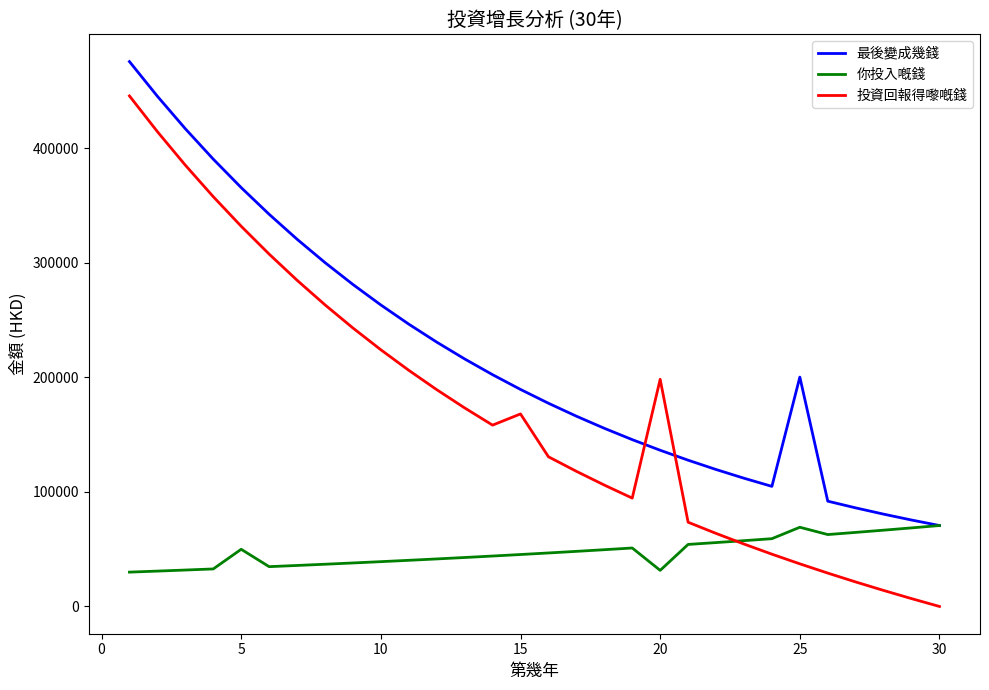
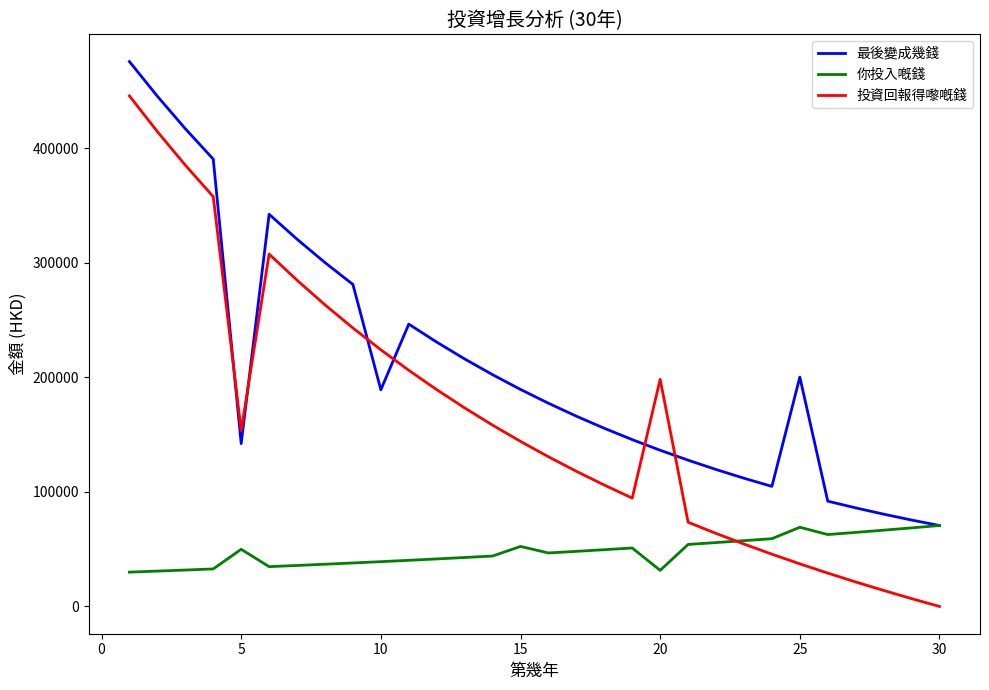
最後變成幾錢, 5: 366000 -> 142000
投資回報得嚟嘅錢, 5: 332000 -> 154000
最後變成幾錢, 10: 263000 -> 189000
你投入嘅錢, 15: 45000 -> 52000
投資回報得嚟嘅錢, 15: 168000 -> 144000
